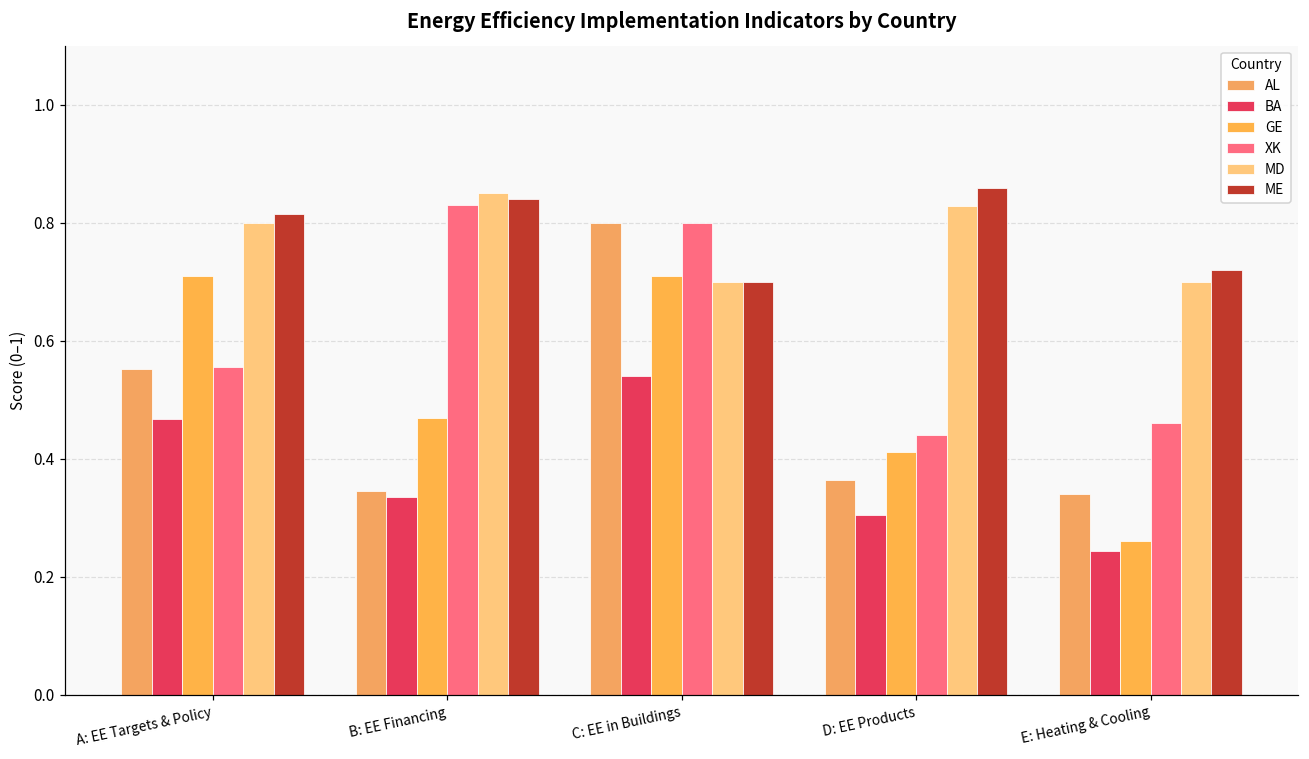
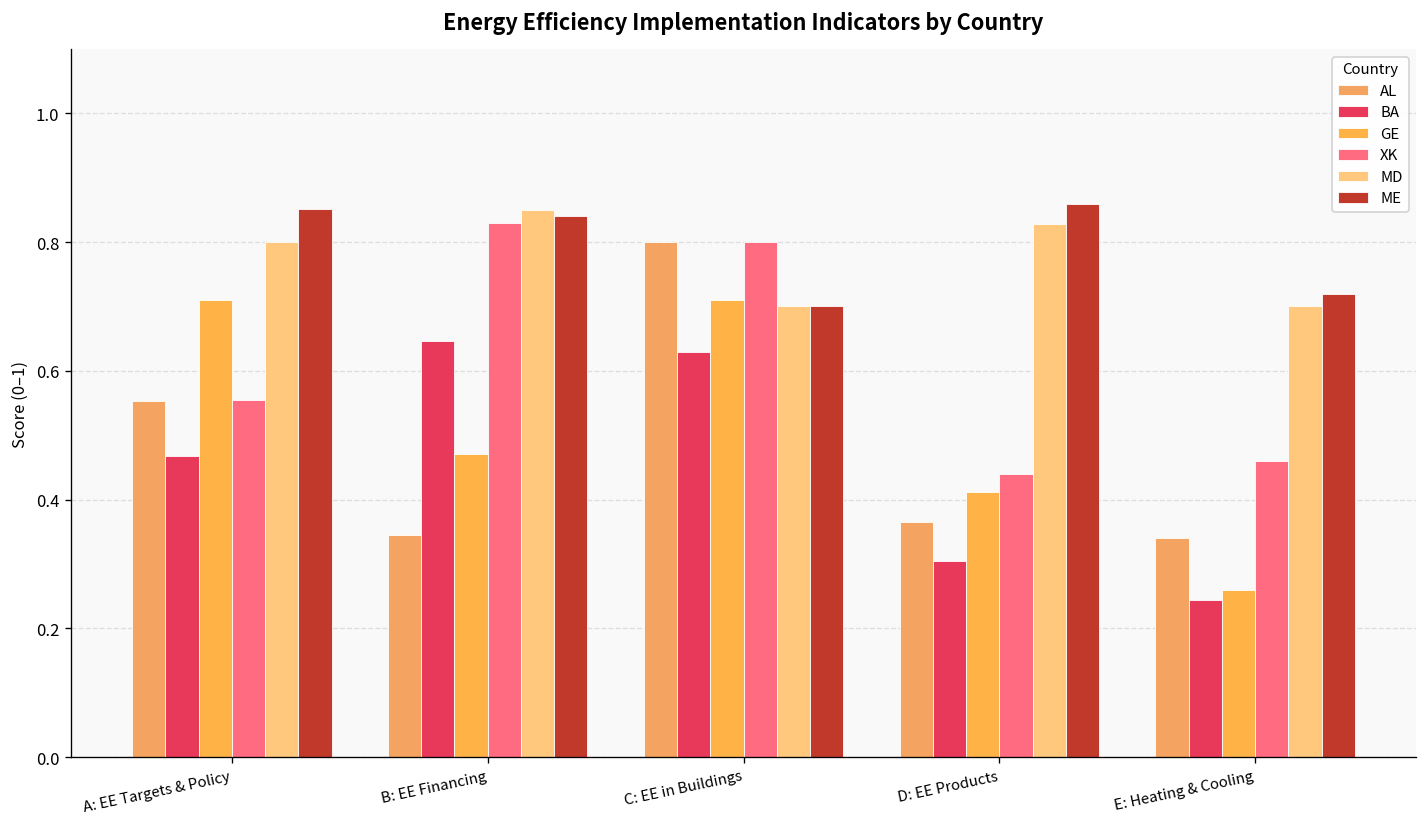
ME, A: EE Targets & Policy: 0.82 -> 0.85
BA, B: EE Financing: 0.34 -> 0.65
BA, C: EE in Buildings: 0.54 -> 0.63
